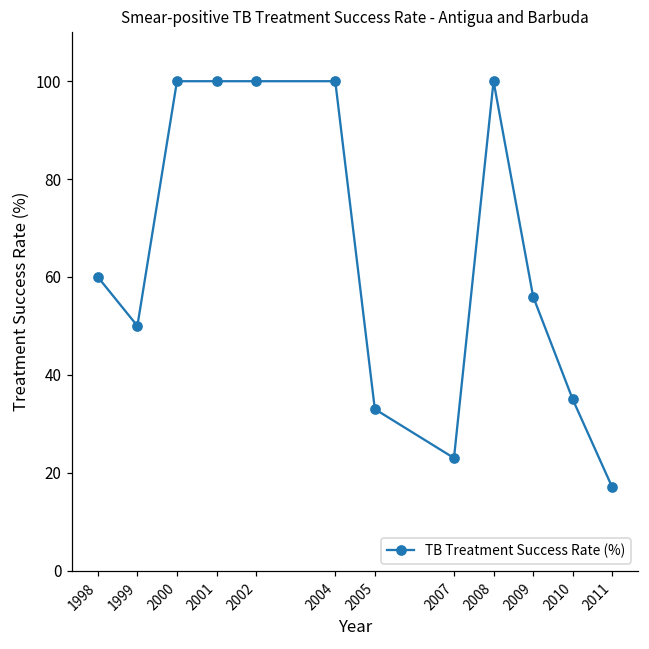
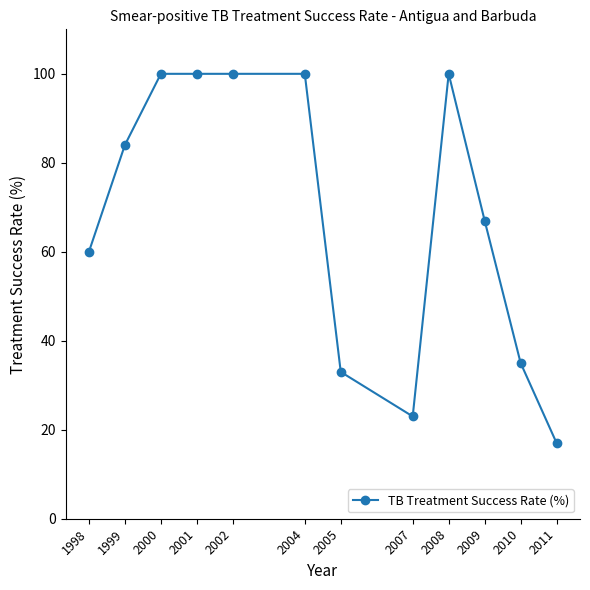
1999: 50 -> 84
2009: 56 -> 67
